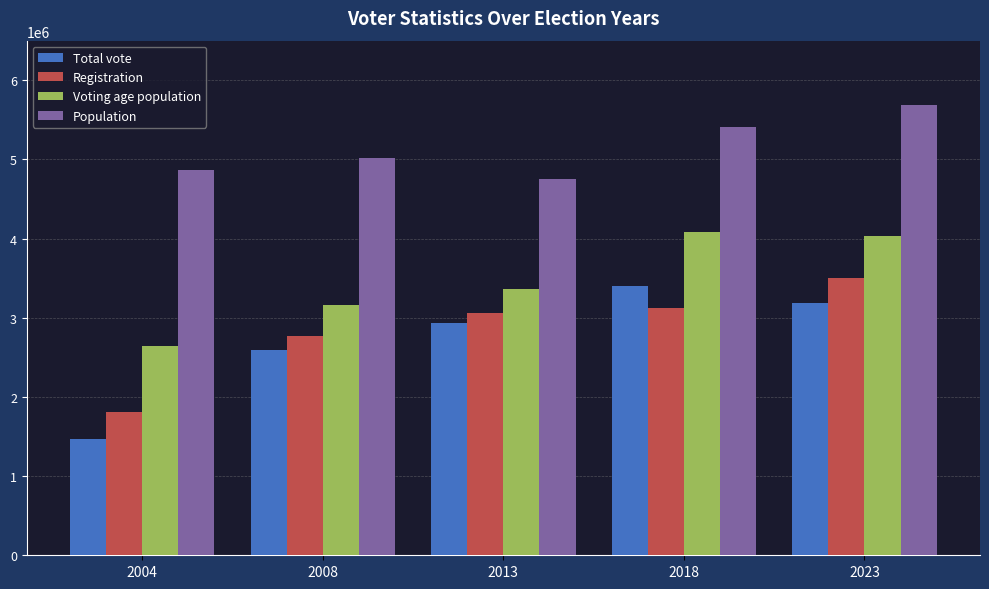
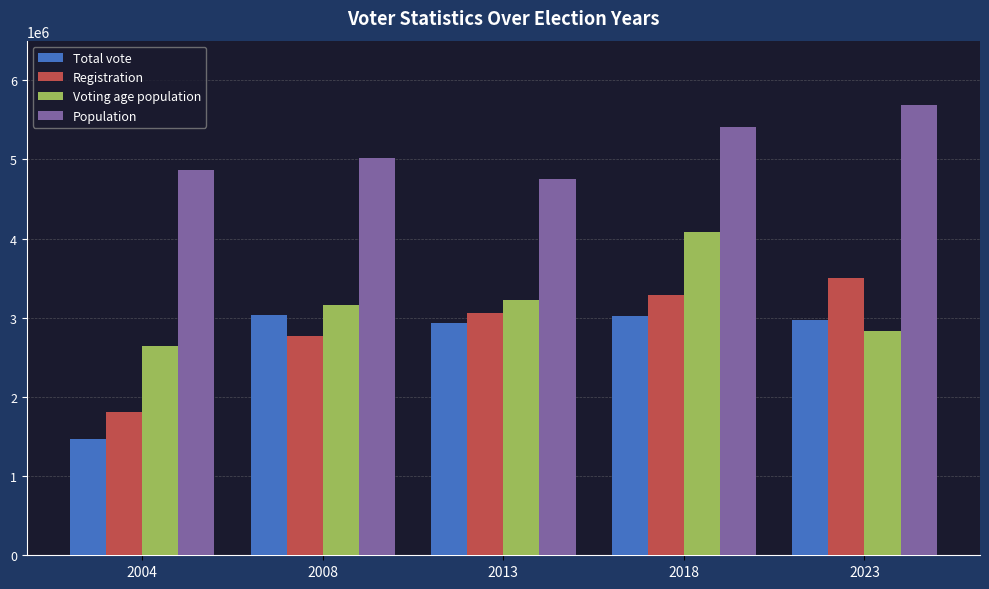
Total vote, 2008: 2600000 -> 3000000
Voting age population, 2013: 3400000 -> 3200000
Total vote, 2018: 3400000 -> 3000000
Registration, 2018: 3100000 -> 3300000
Total vote, 2023: 3200000 -> 3000000
Voting age population, 2023: 4000000 -> 2800000
